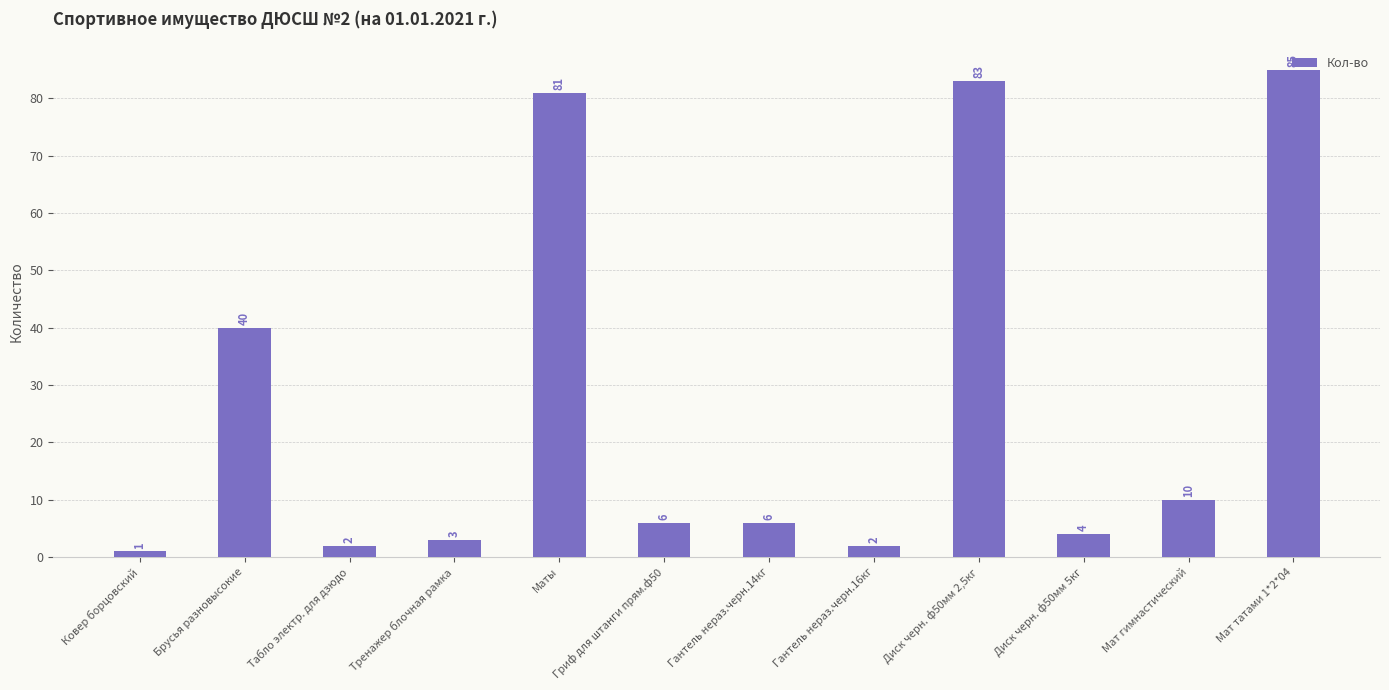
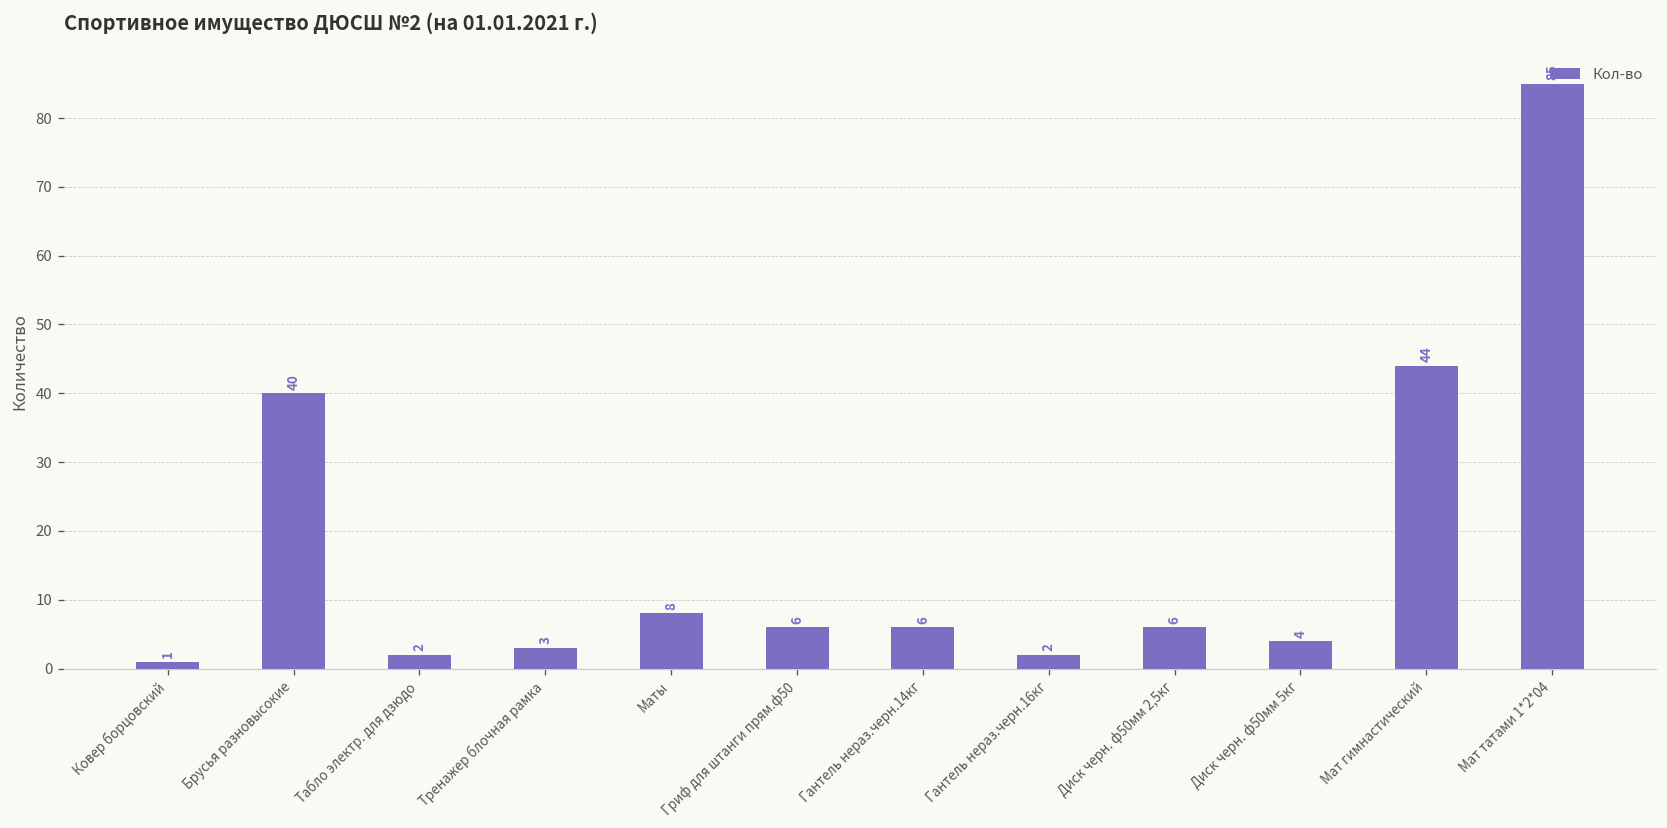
Маты: 81 -> 8
Диск черн. ф50мм 2,5кг: 83 -> 6
Мат гимнастический: 10 -> 44
